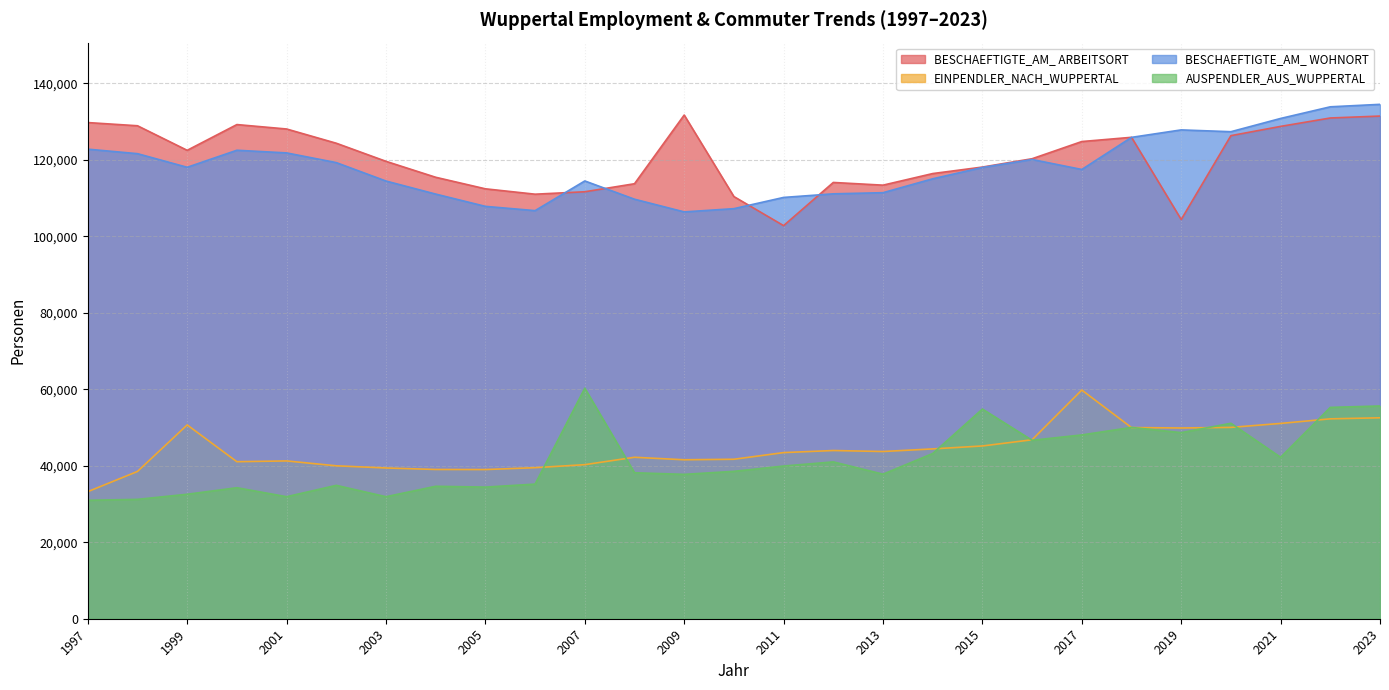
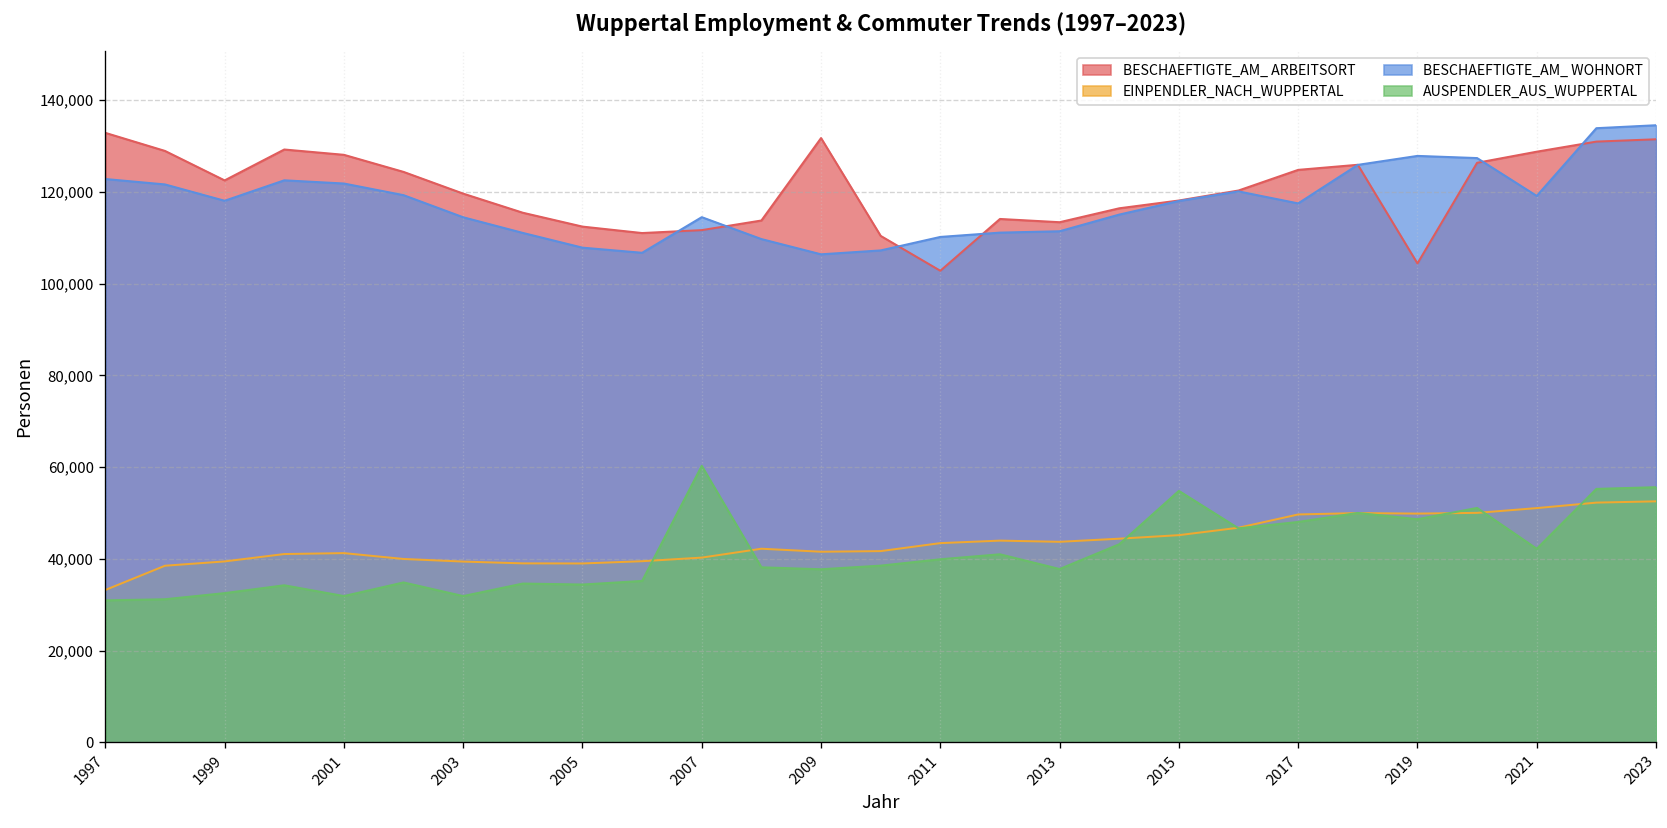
BESCHAEFTIGTE_AM_ ARBEITSORT, 1997: 130,000 -> 133,000
EINPENDLER_NACH_WUPPERTAL, 1999: 51,000 -> 39,000
EINPENDLER_NACH_WUPPERTAL, 2017: 60,000 -> 50,000
BESCHAEFTIGTE_AM_ WOHNORT, 2021: 131,000 -> 119,000
